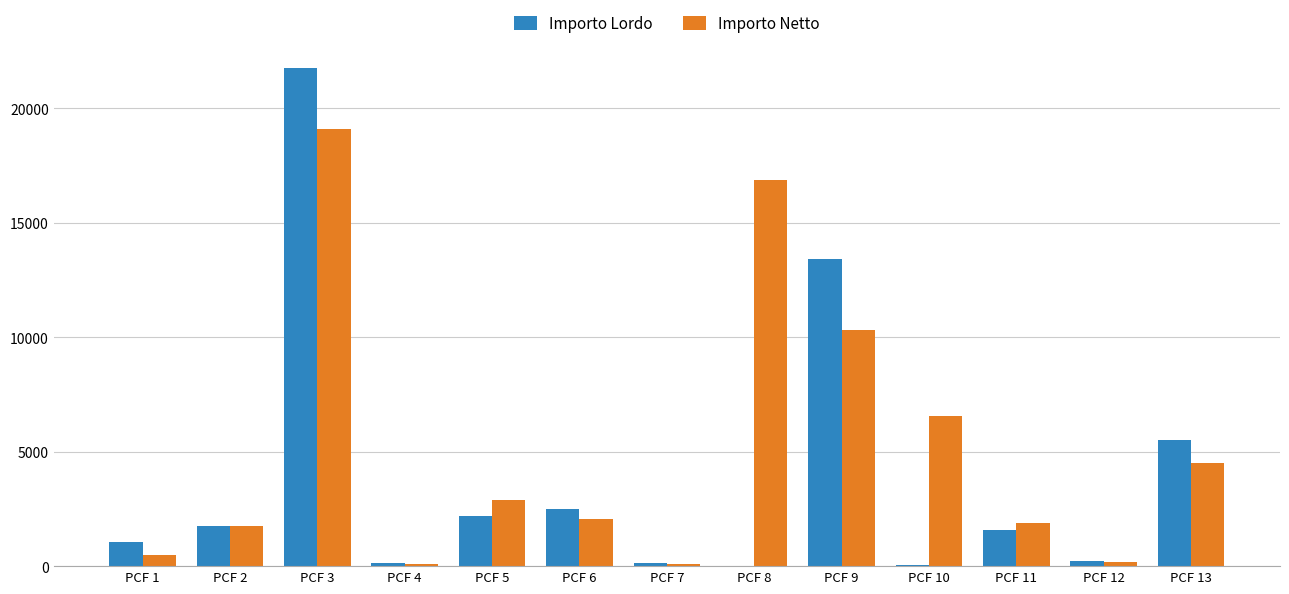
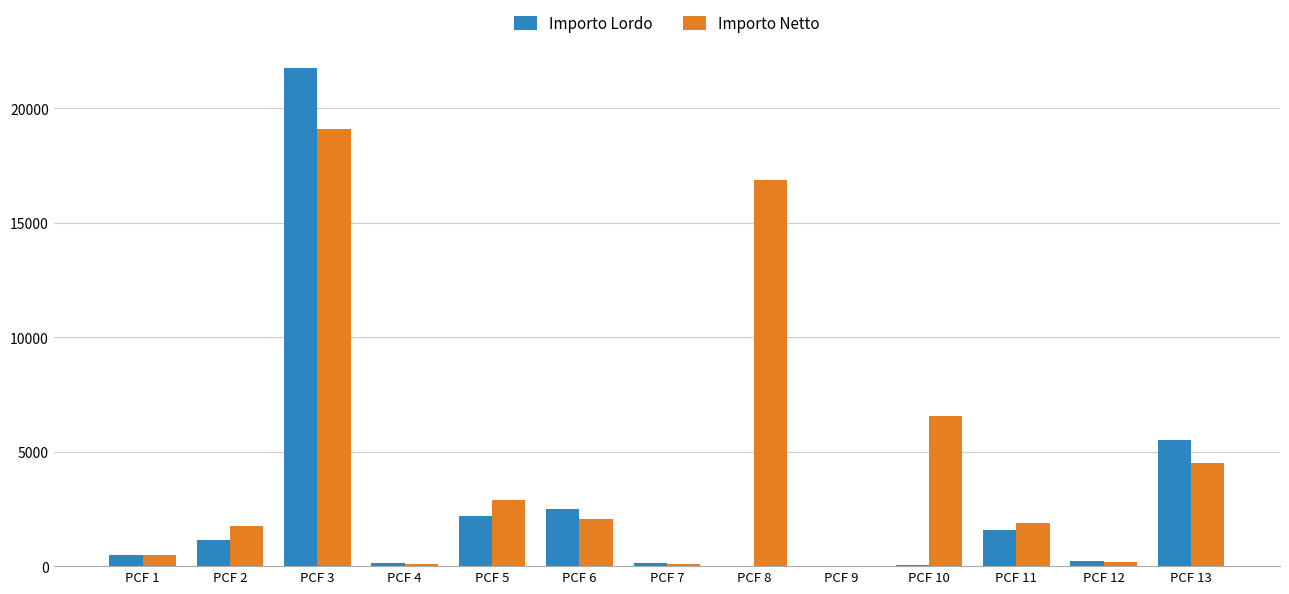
Importo Lordo, PCF 1: 1100 -> 500
Importo Lordo, PCF 2: 1700 -> 1200
Importo Lordo, PCF 9: 13400 -> 0
Importo Netto, PCF 9: 10300 -> 0
